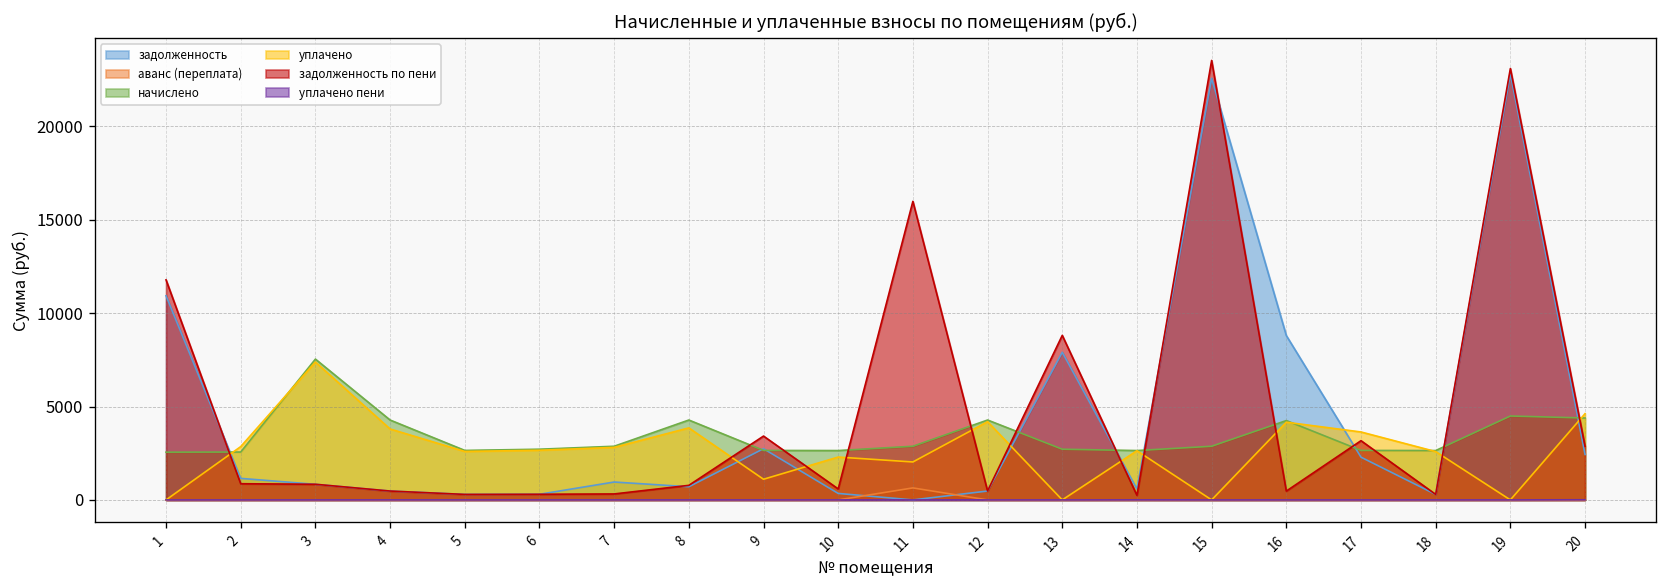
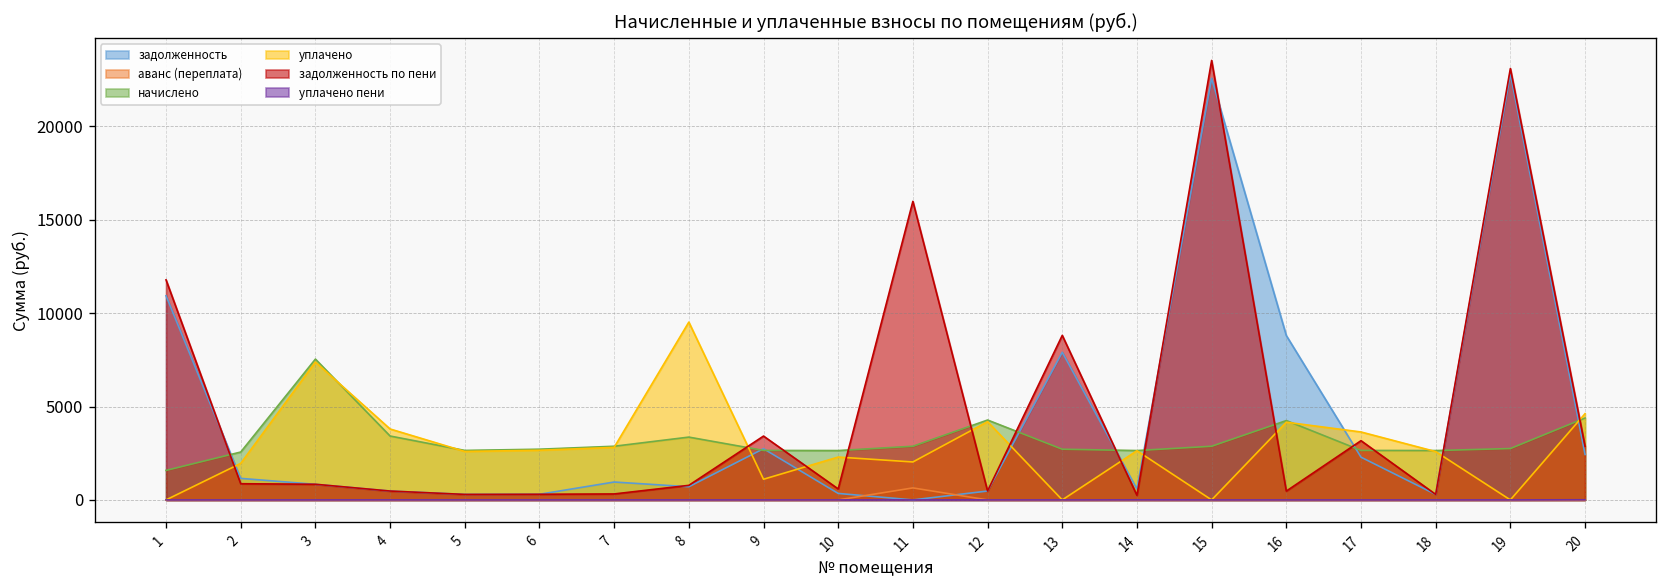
начислено, 1: 2600 -> 1600
уплачено, 2: 2900 -> 2000
начислено, 4: 4300 -> 3400
начислено, 8: 4300 -> 3400
уплачено, 8: 3900 -> 9500
начислено, 19: 4500 -> 2800
